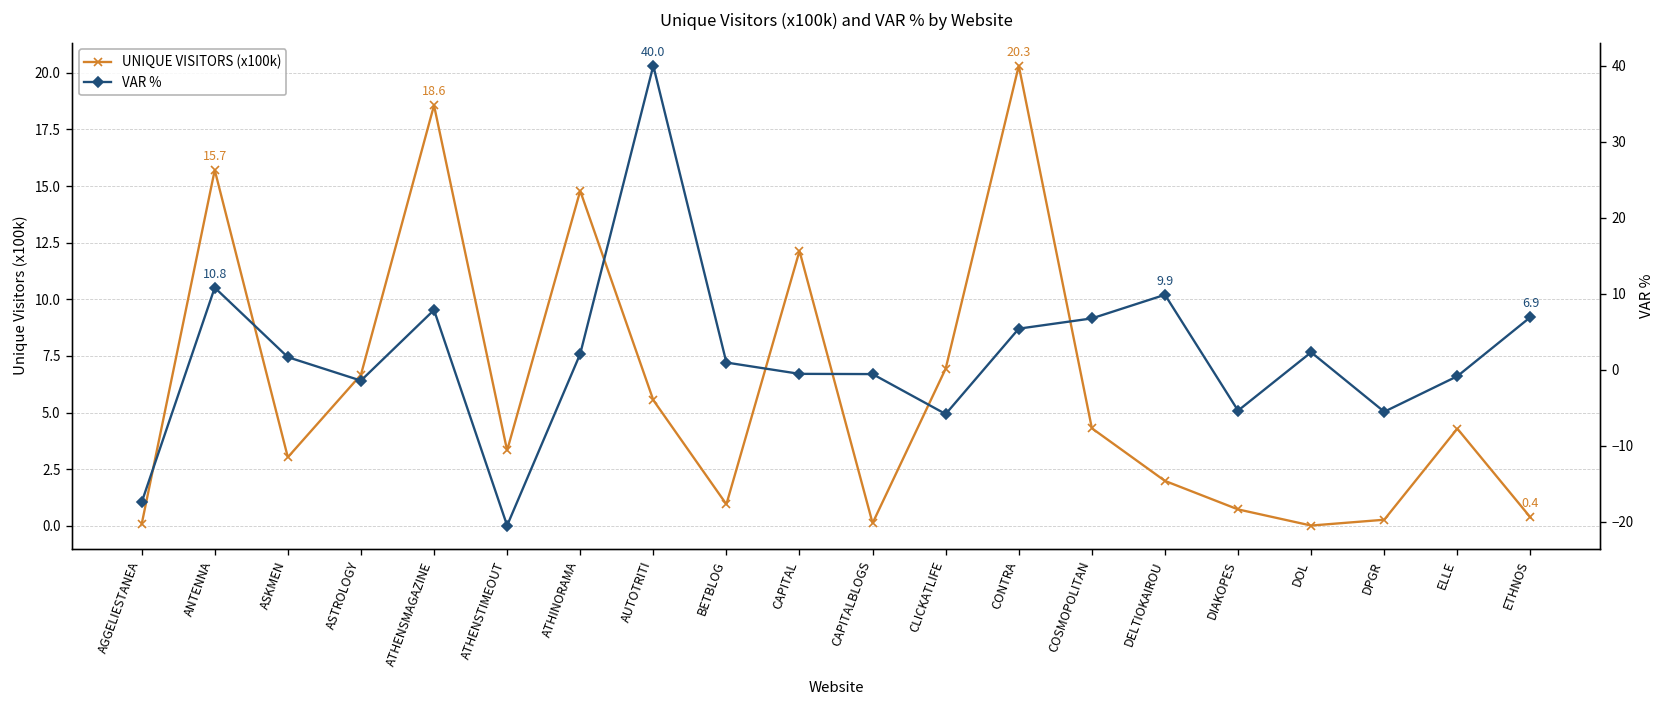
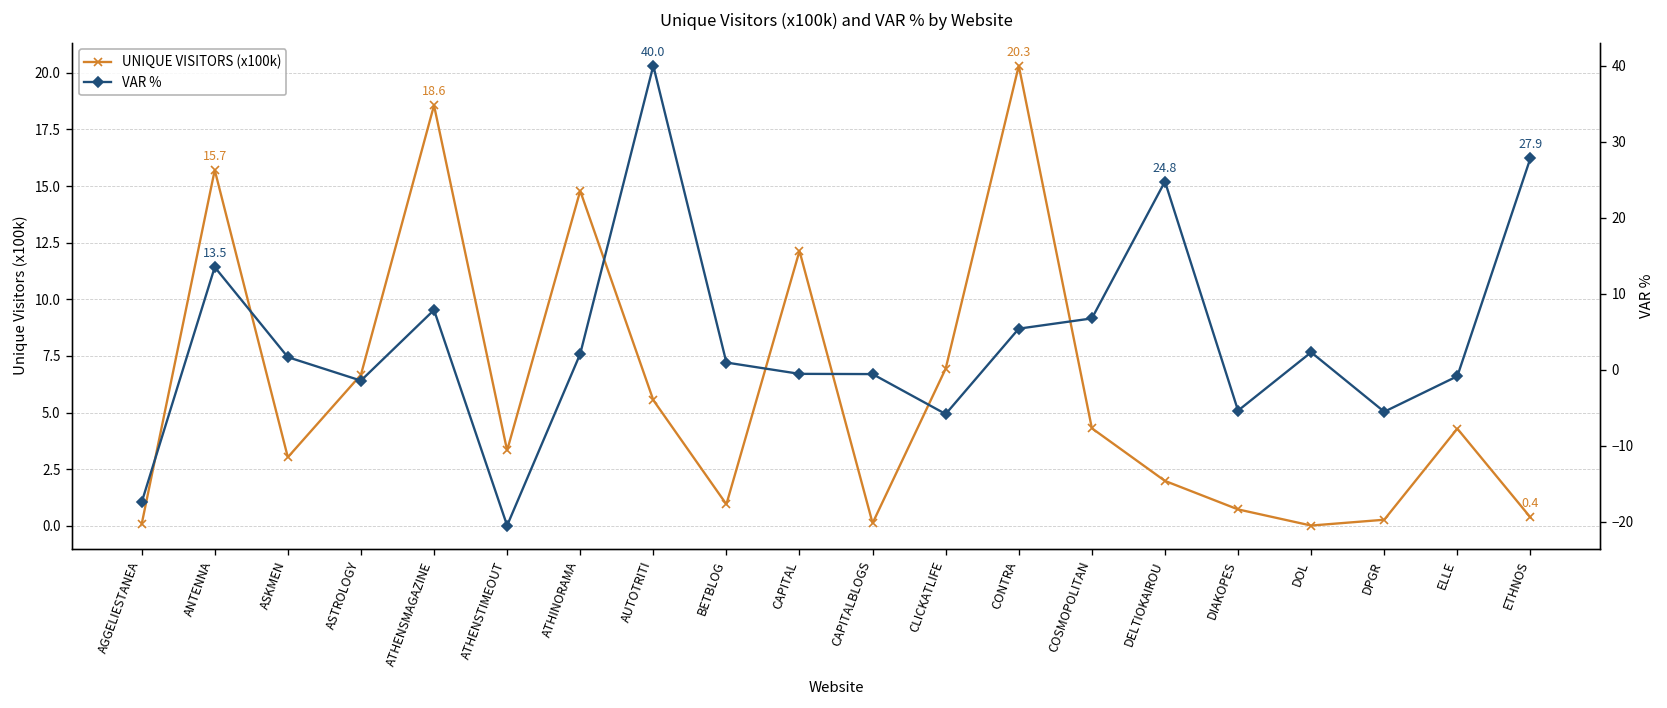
VAR %, ANTENNA: 10.8 -> 13.5
VAR %, DELTIOKAIROU: 9.9 -> 24.8
VAR %, ETHNOS: 6.9 -> 27.9
